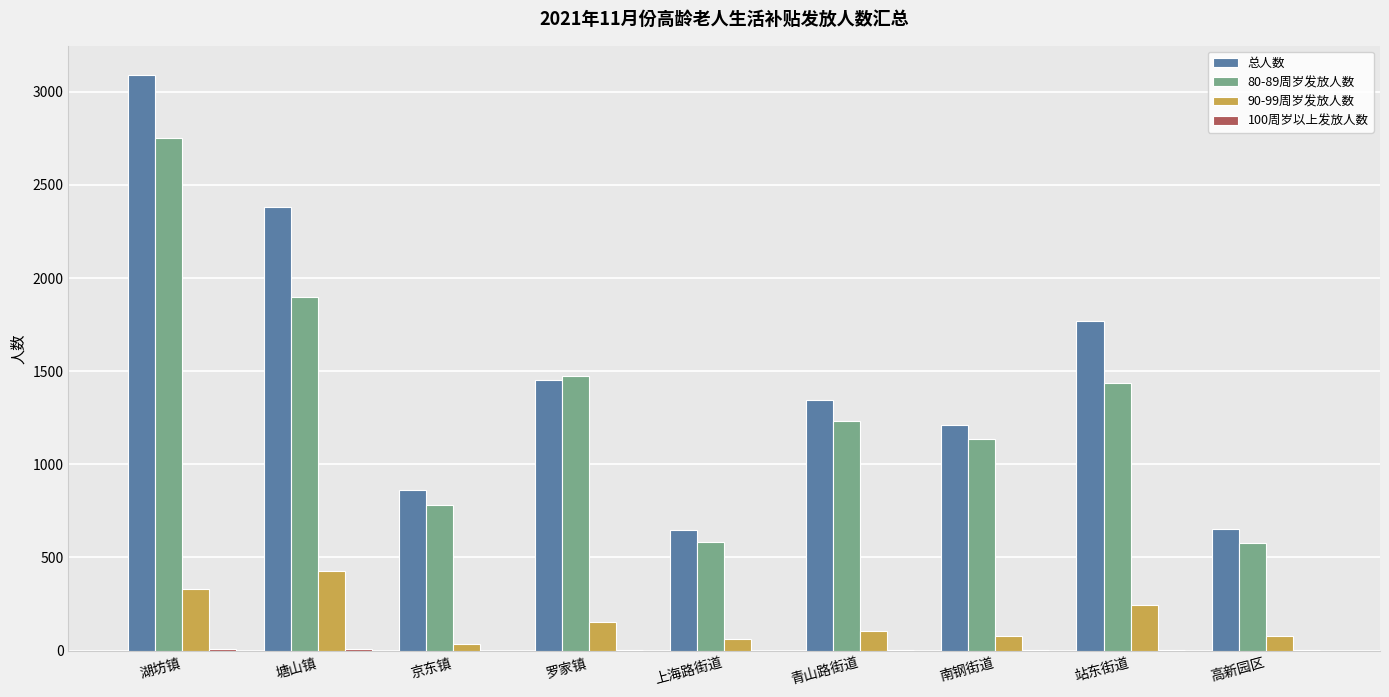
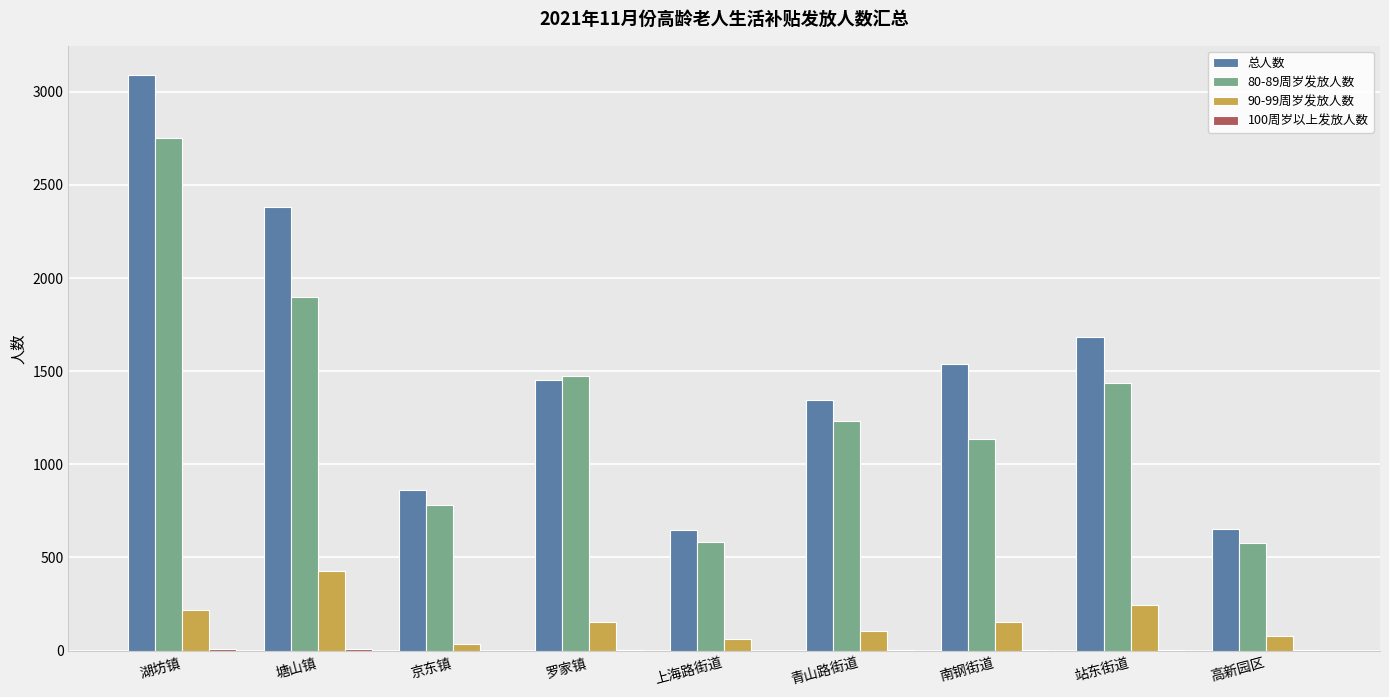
90-99周岁发放人数, 湖坊镇: 330 -> 220
总人数, 南钢街道: 1210 -> 1540
90-99周岁发放人数, 南钢街道: 80 -> 150
总人数, 站东街道: 1770 -> 1680
